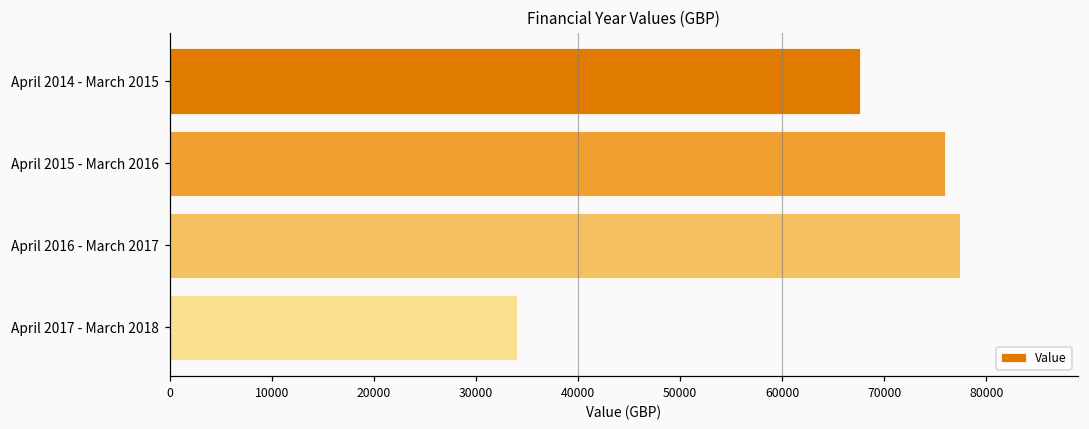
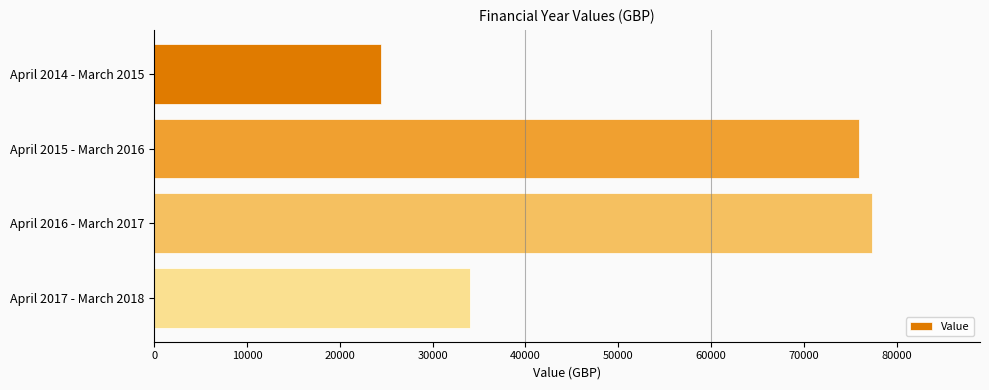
April 2014 - March 2015: 68000 -> 24000
